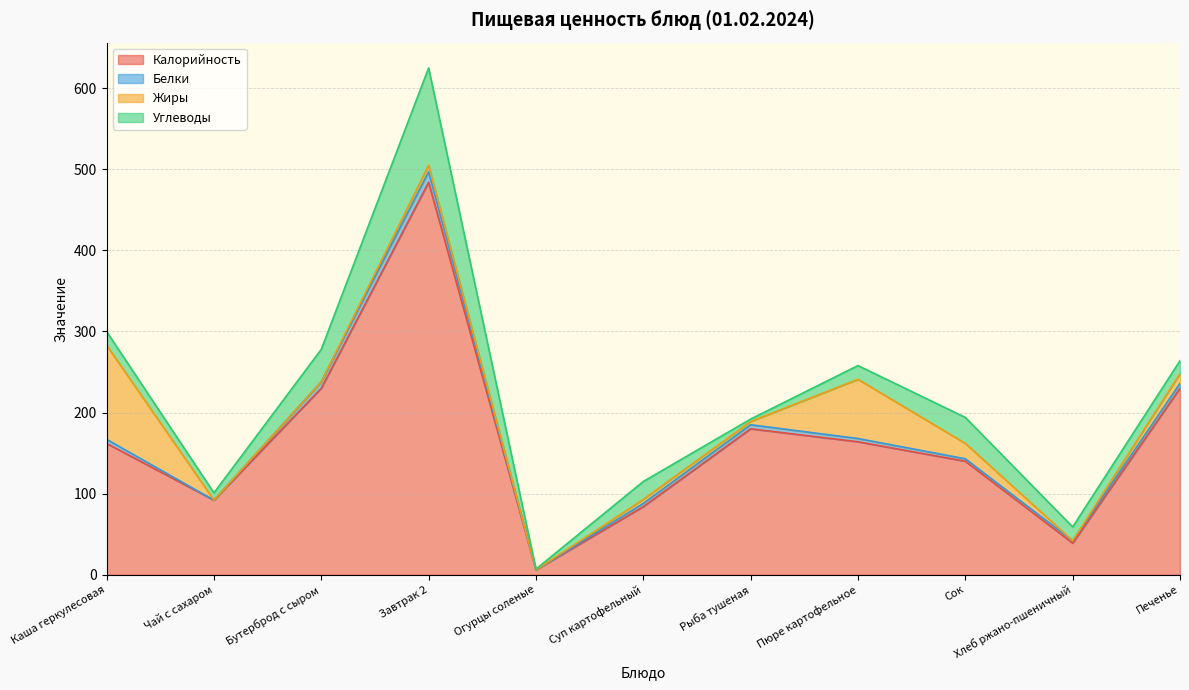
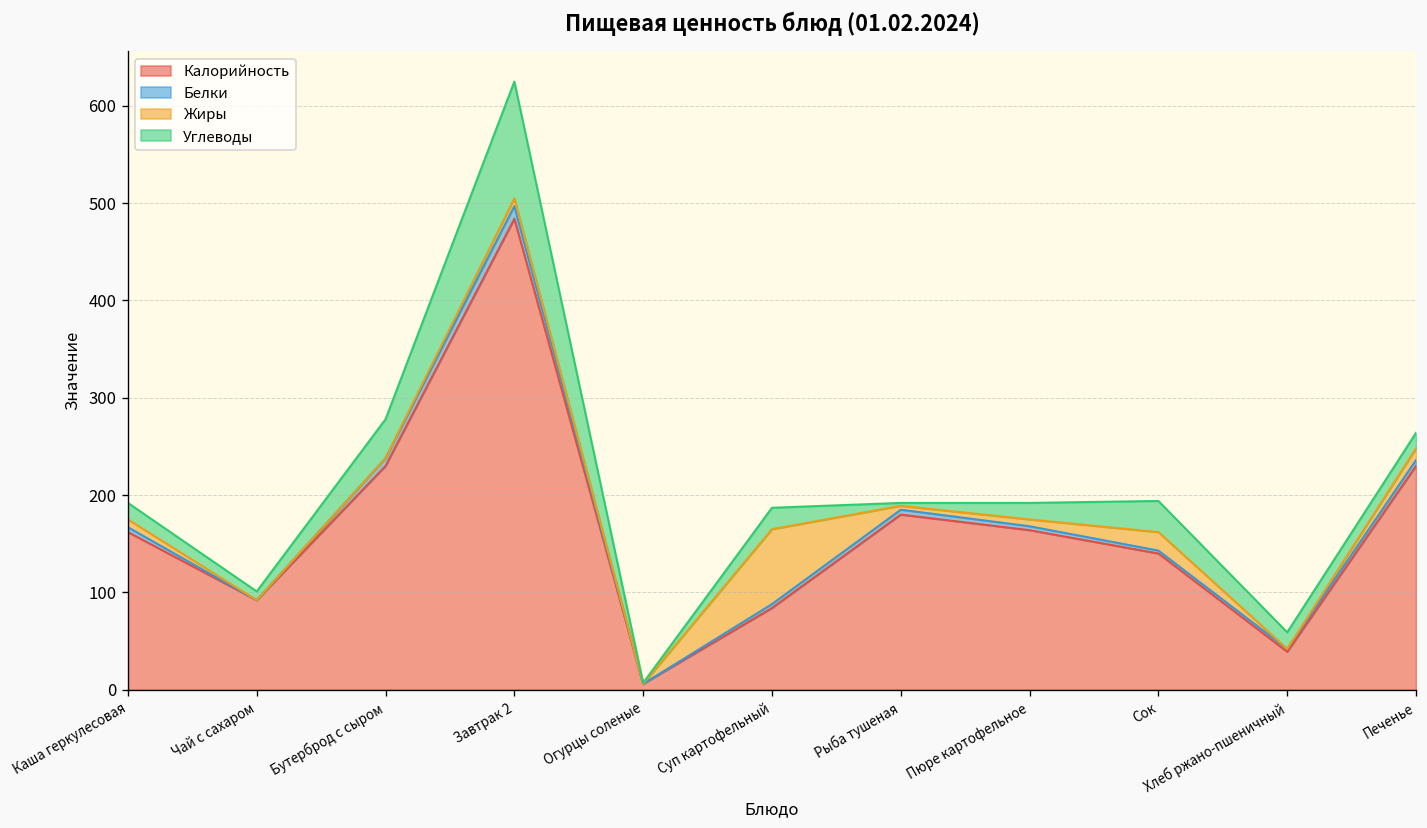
Жиры, Каша геркулесовая: 120 -> 10
Жиры, Суп картофельный: 10 -> 80
Жиры, Пюре картофельное: 70 -> 10
